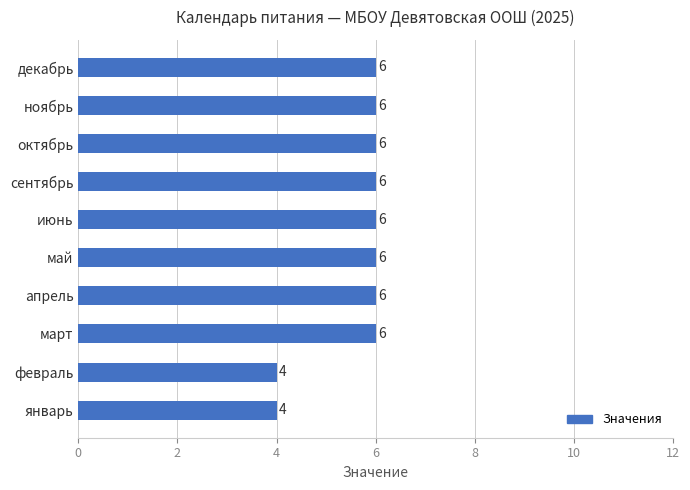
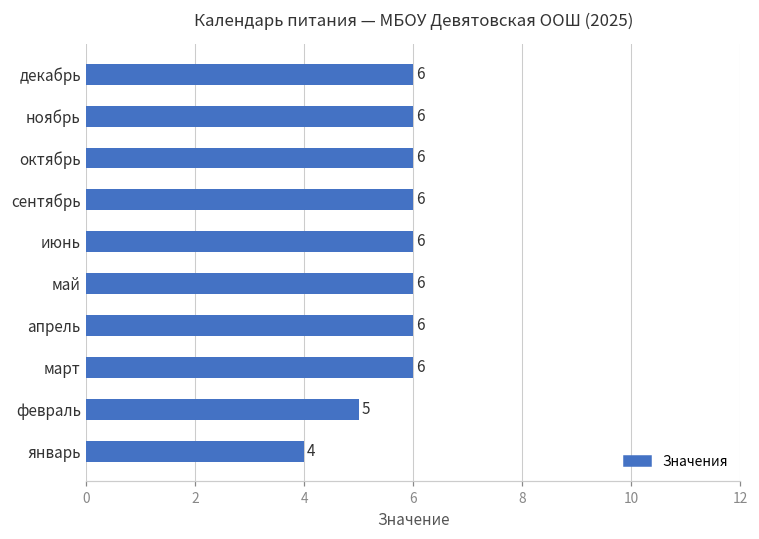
февраль: 4 -> 5
